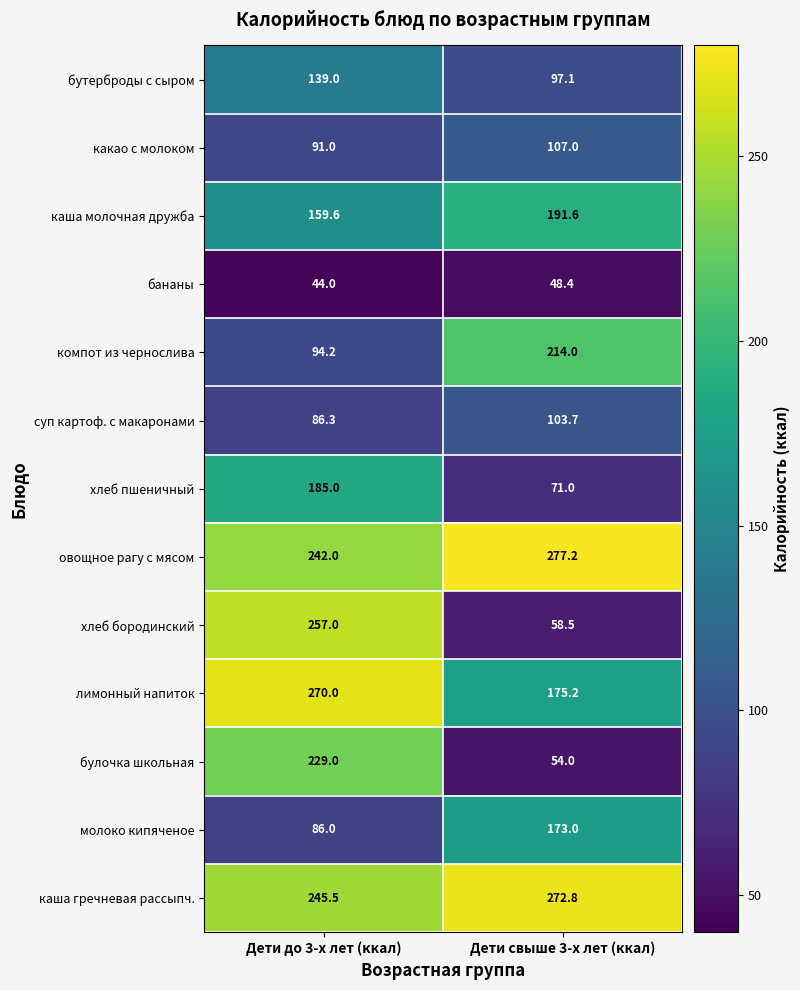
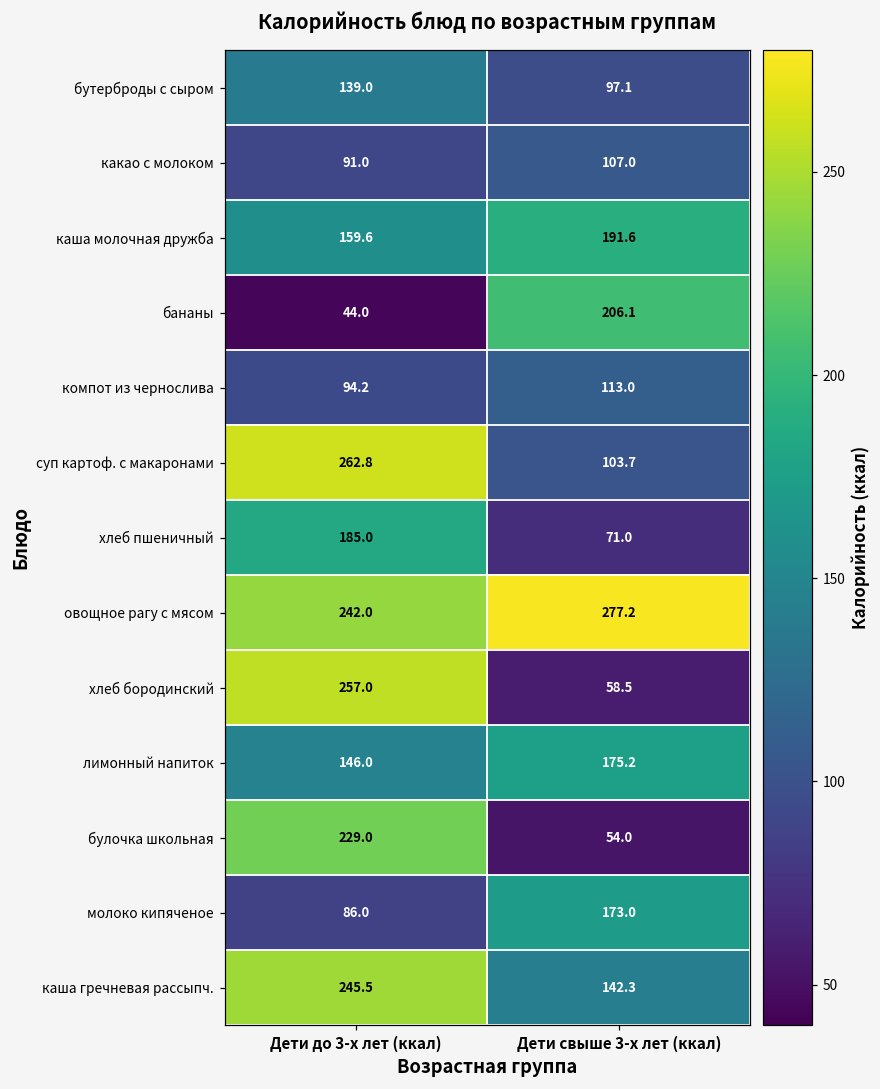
бананы, Дети свыше 3-х лет (ккал): 48.4 -> 206.1
компот из чернослива, Дети свыше 3-х лет (ккал): 214.0 -> 113.0
суп картоф. с макаронами, Дети до 3-х лет (ккал): 86.3 -> 262.8
лимонный напиток, Дети до 3-х лет (ккал): 270.0 -> 146.0
каша гречневая рассыпч., Дети свыше 3-х лет (ккал): 272.8 -> 142.3
